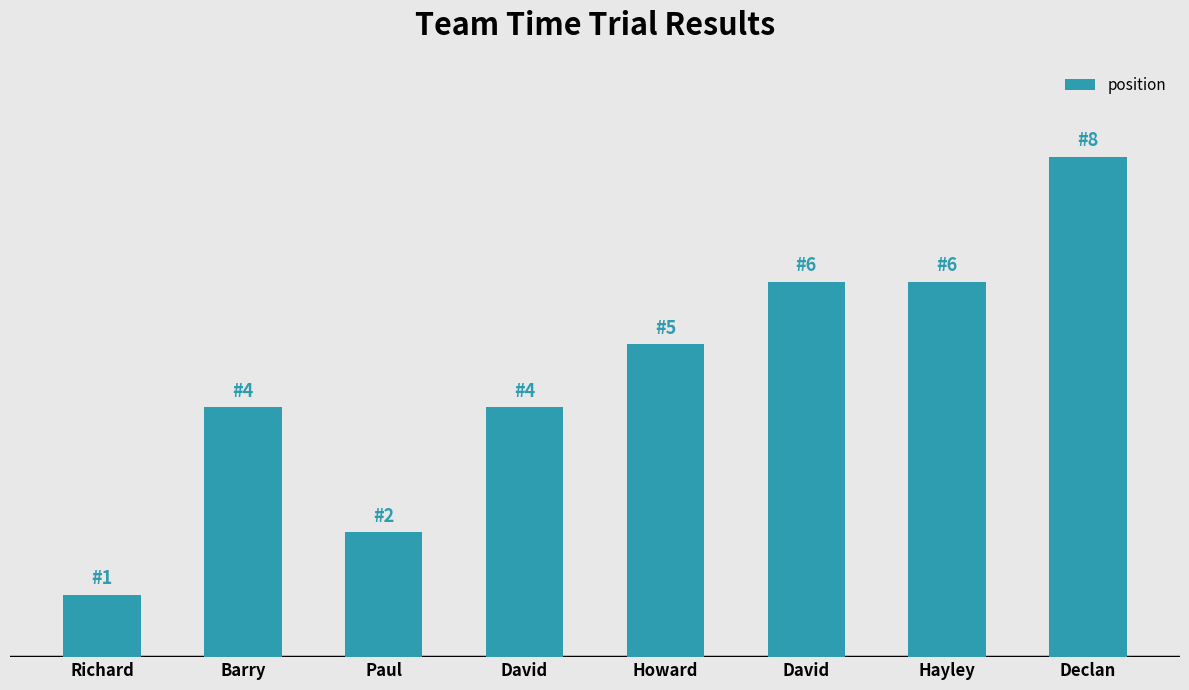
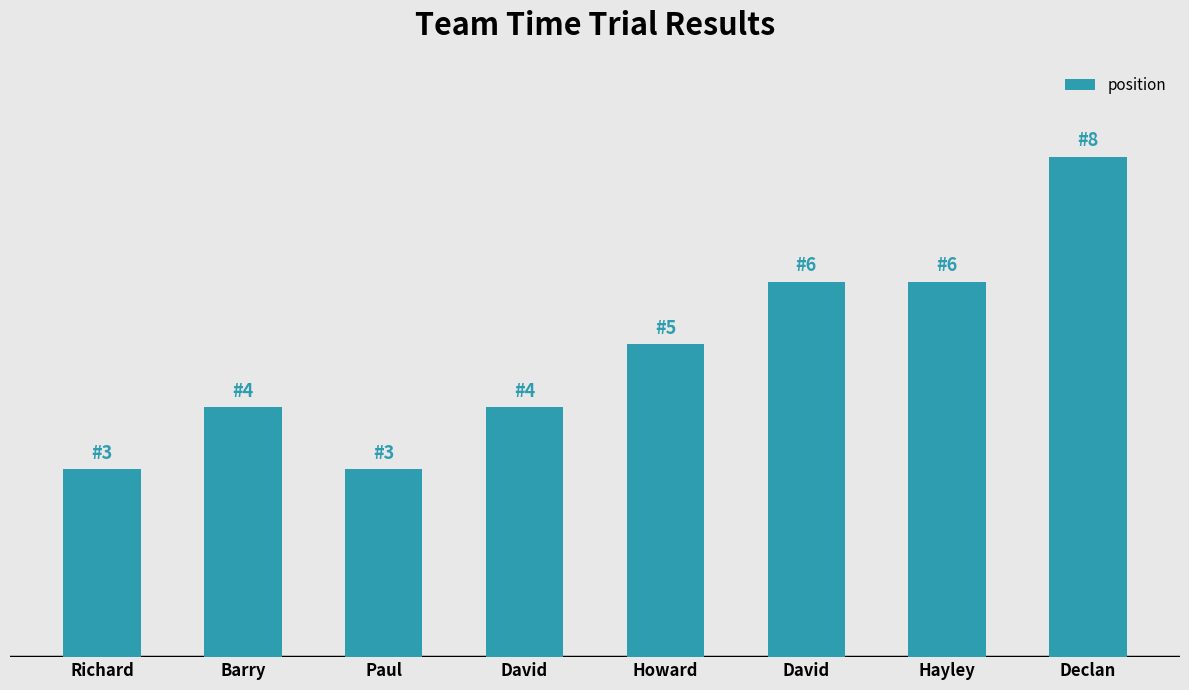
Richard: 1 -> 3
Paul: 2 -> 3
